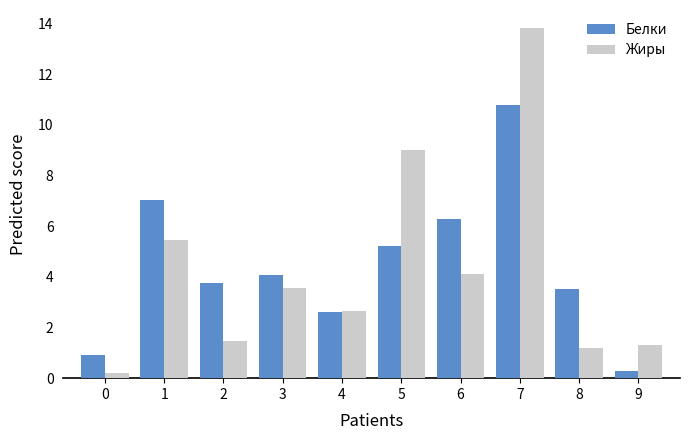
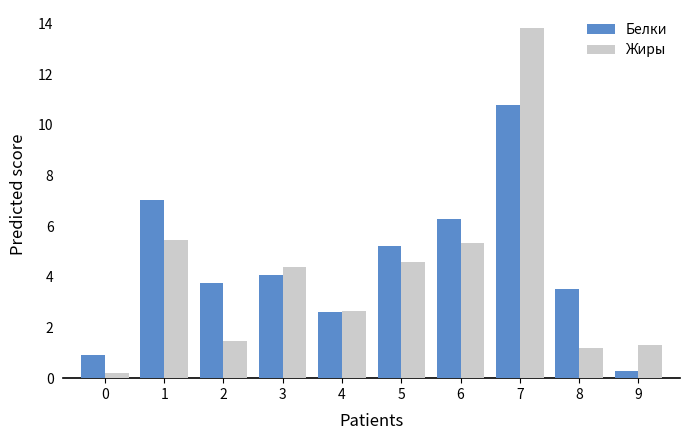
Жиры, 3: 3.5 -> 4.4
Жиры, 5: 9.0 -> 4.6
Жиры, 6: 4.1 -> 5.3
